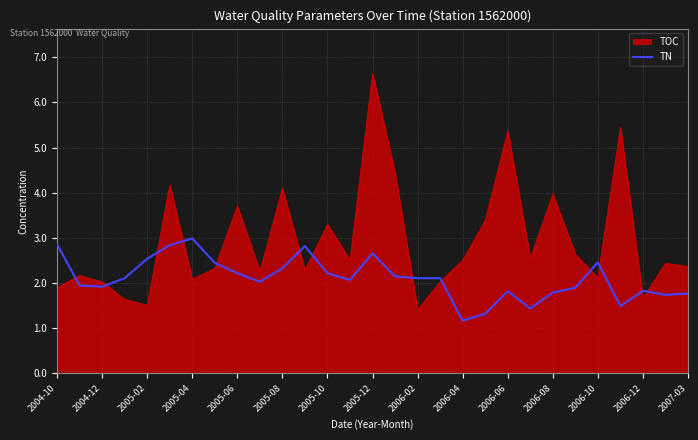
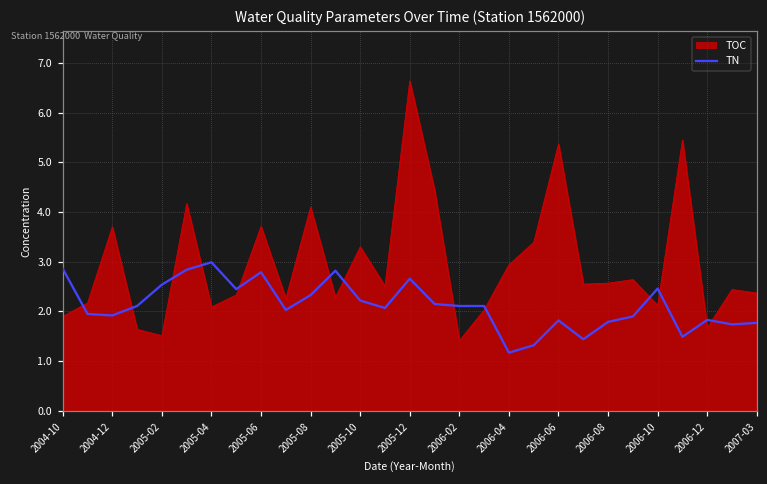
TOC, 2004-12: 2.0 -> 3.7
TN, 2005-06: 2.2 -> 2.8
TOC, 2006-04: 2.5 -> 2.9
TOC, 2006-08: 4.0 -> 2.6
